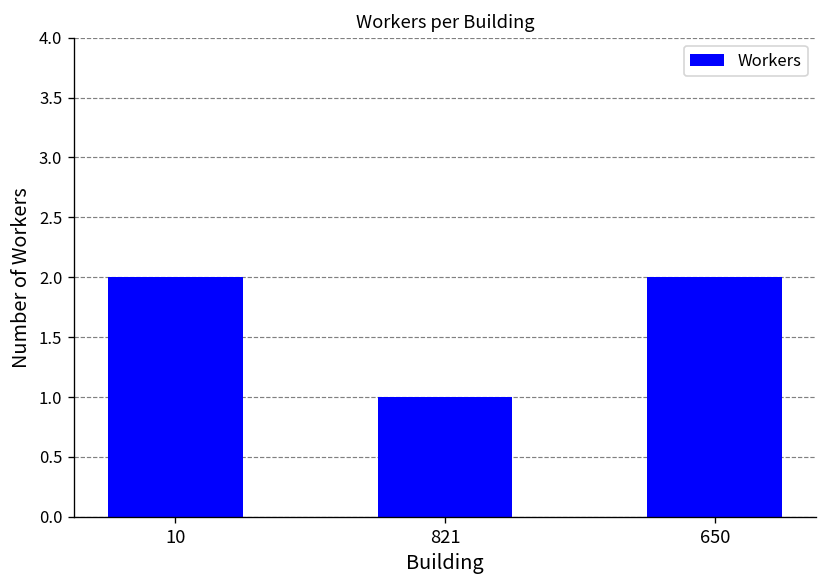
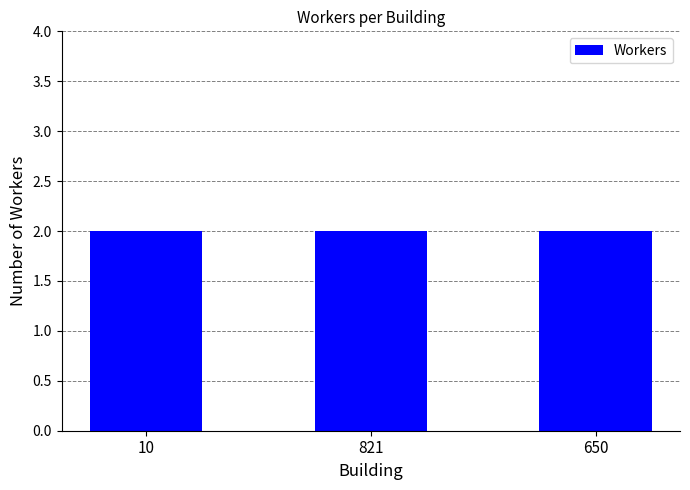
821: 1 -> 2
